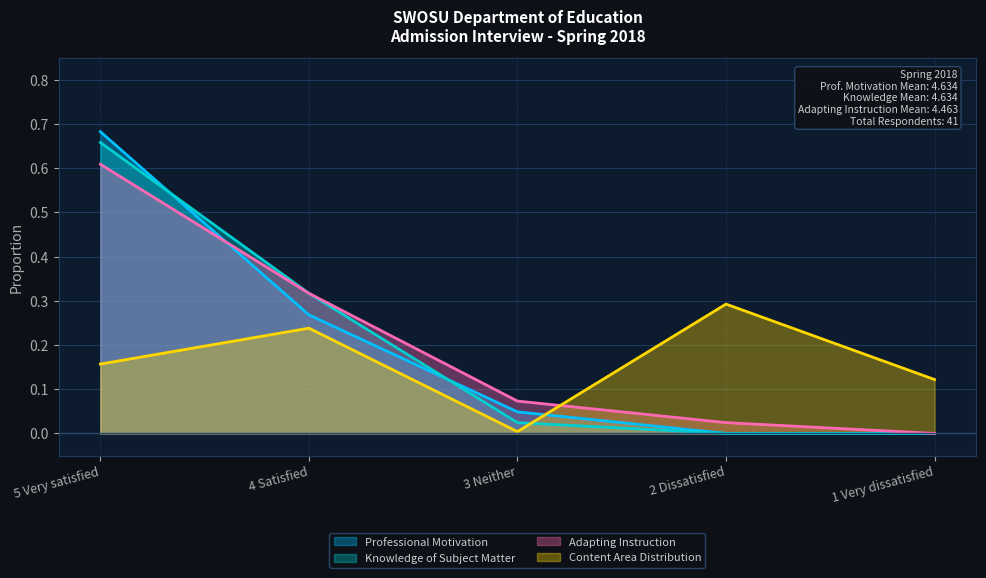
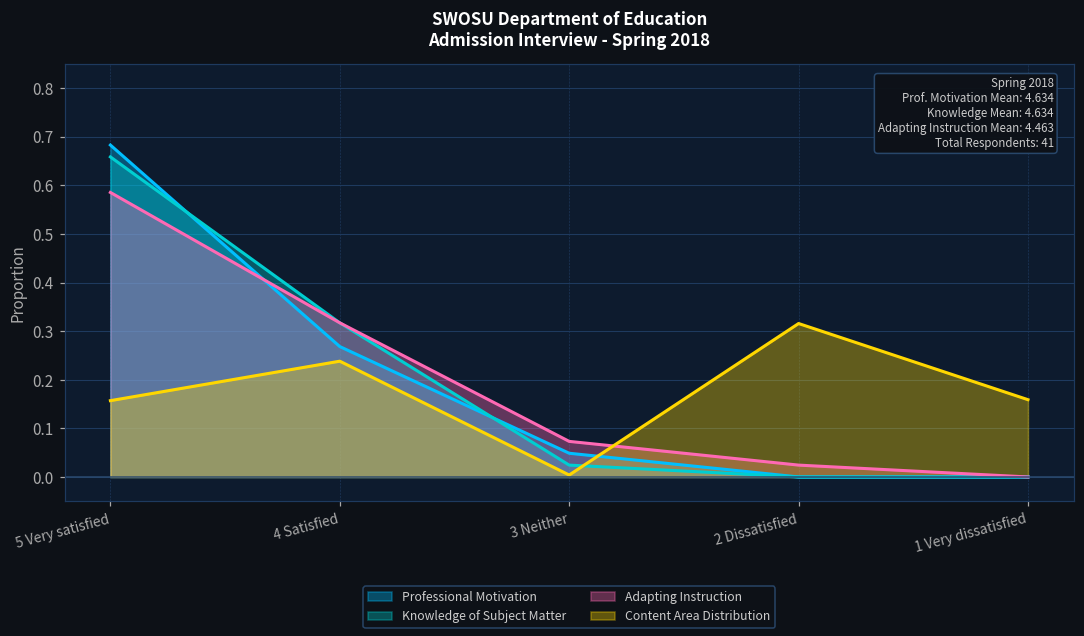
Adapting Instruction, 5 Very satisfied: 0.61 -> 0.59
Content Area Distribution, 2 Dissatisfied: 0.29 -> 0.32
Content Area Distribution, 1 Very dissatisfied: 0.12 -> 0.16
